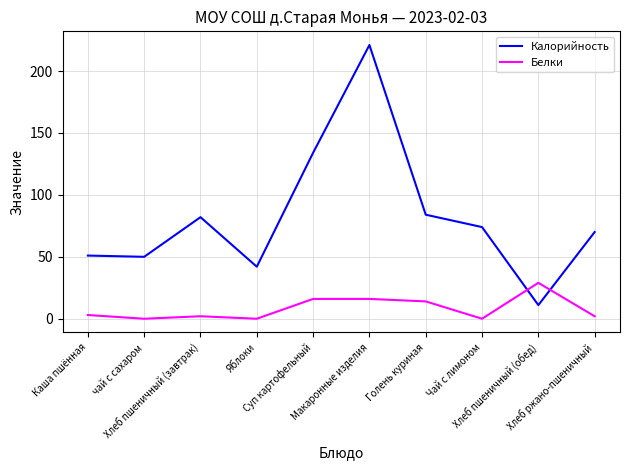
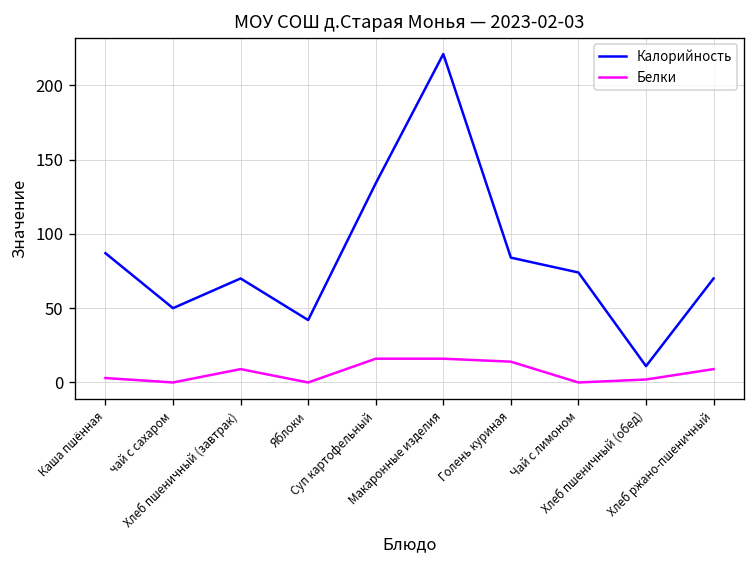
Калорийность, Каша пшённая: 51 -> 87
Калорийность, Хлеб пшеничный (завтрак): 82 -> 70
Белки, Хлеб пшеничный (завтрак): 2 -> 9
Белки, Хлеб пшеничный (обед): 29 -> 2
Белки, Хлеб ржано-пшеничный: 2 -> 9
